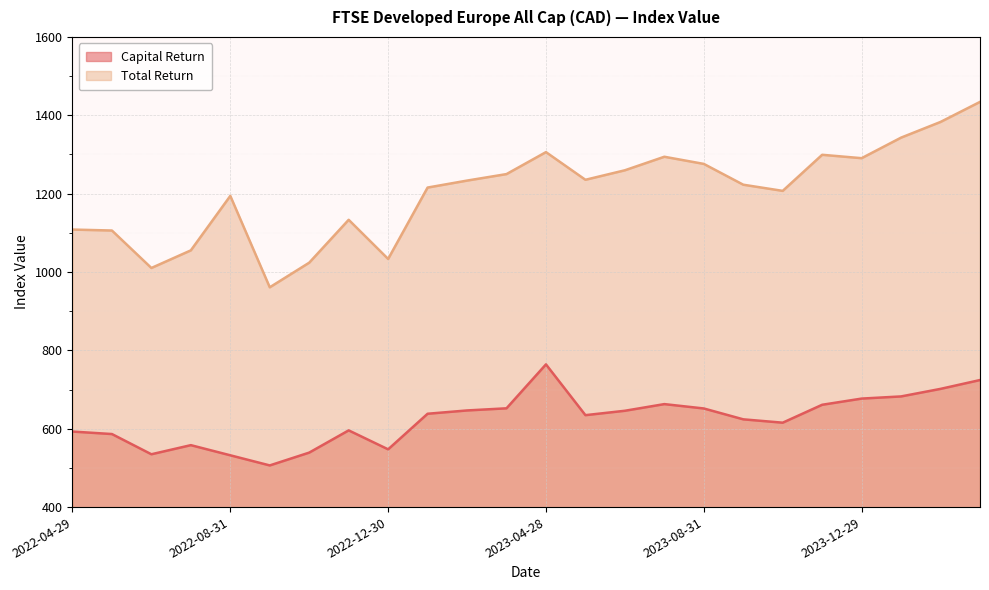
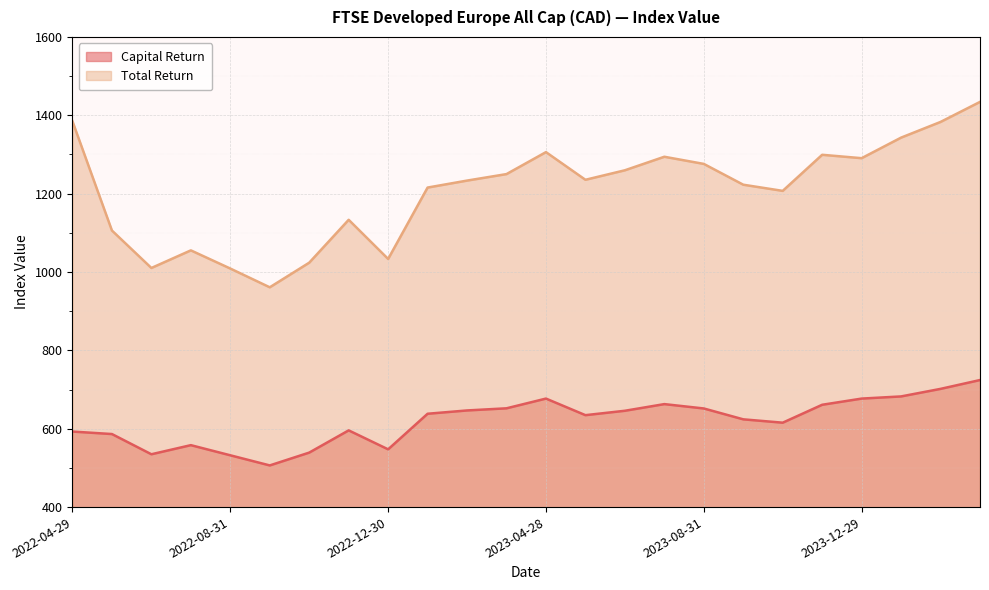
Total Return, 2022-04-29: 1110 -> 1380
Total Return, 2022-08-31: 1190 -> 1010
Capital Return, 2023-04-28: 760 -> 680
